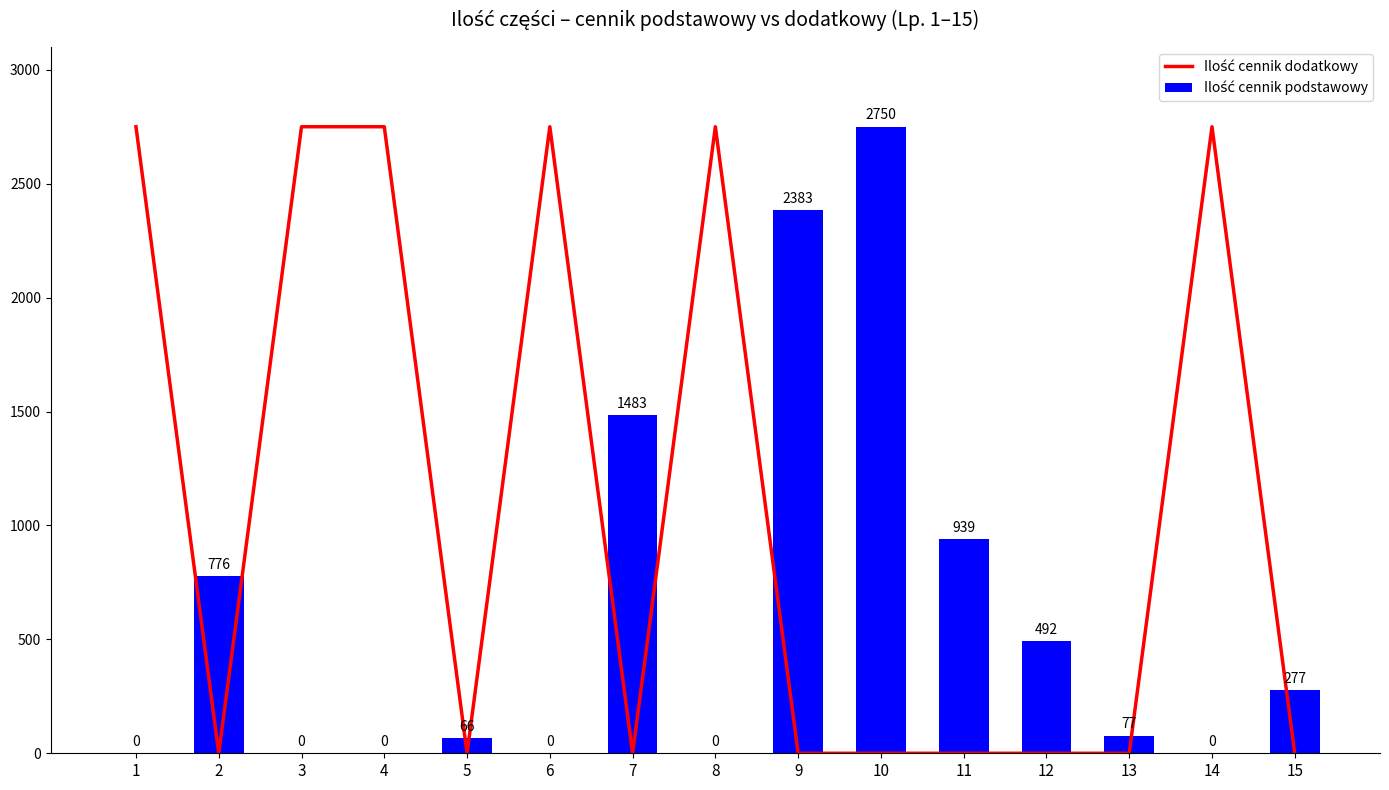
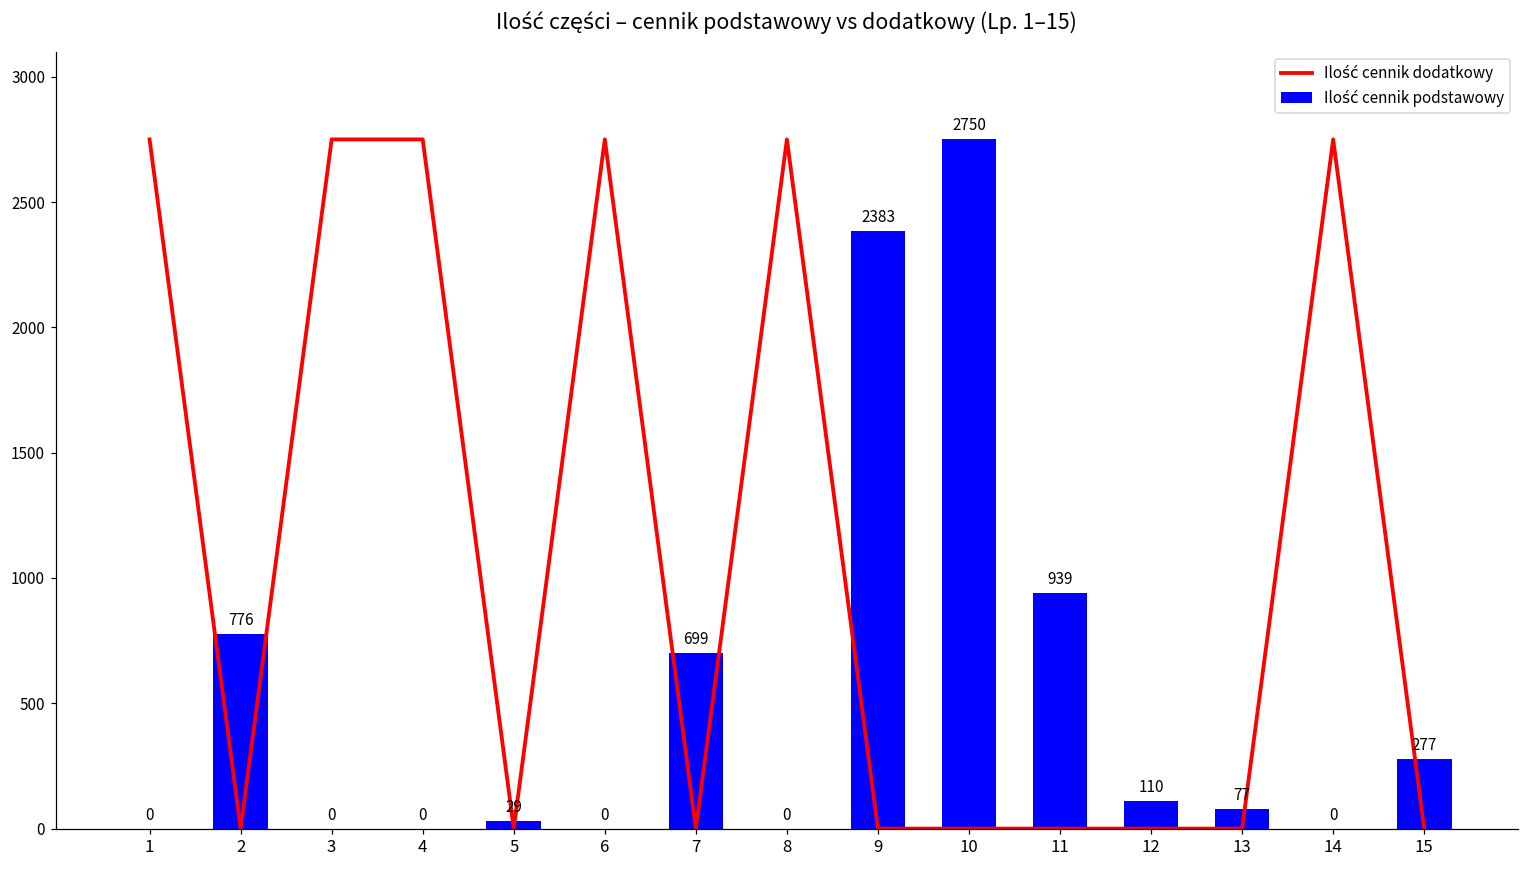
Ilość cennik podstawowy, 5: 66 -> 29
Ilość cennik podstawowy, 7: 1483 -> 699
Ilość cennik podstawowy, 12: 492 -> 110
